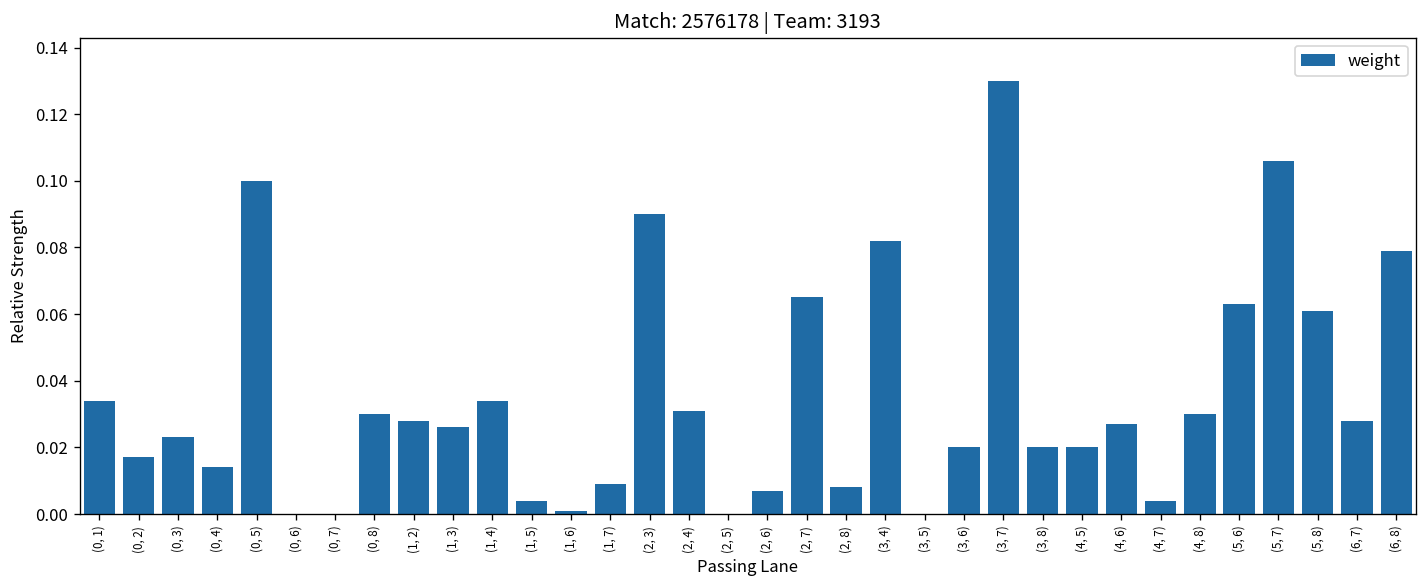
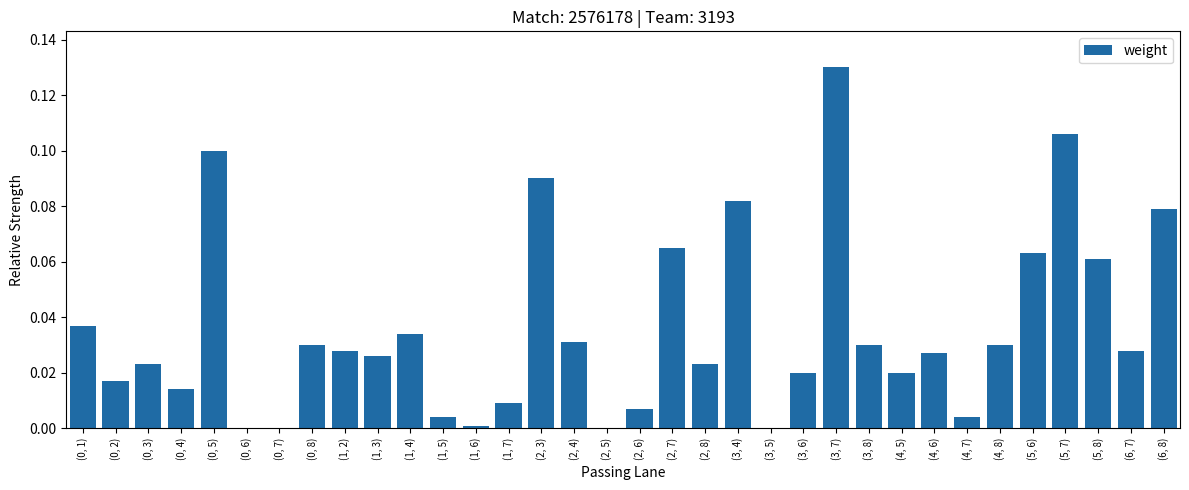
(0, 1): 0.034 -> 0.037
(2, 8): 0.008 -> 0.023
(3, 8): 0.02 -> 0.03
